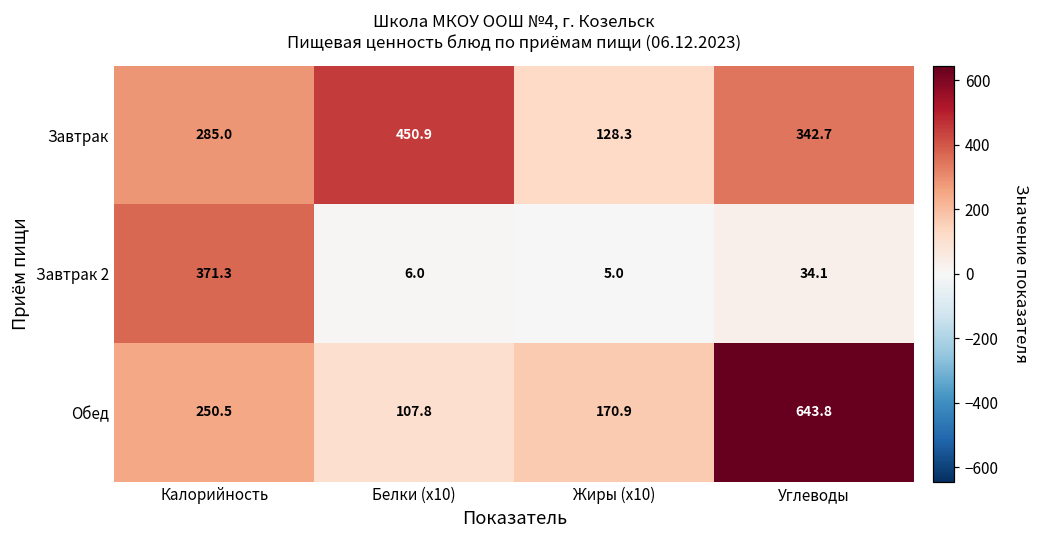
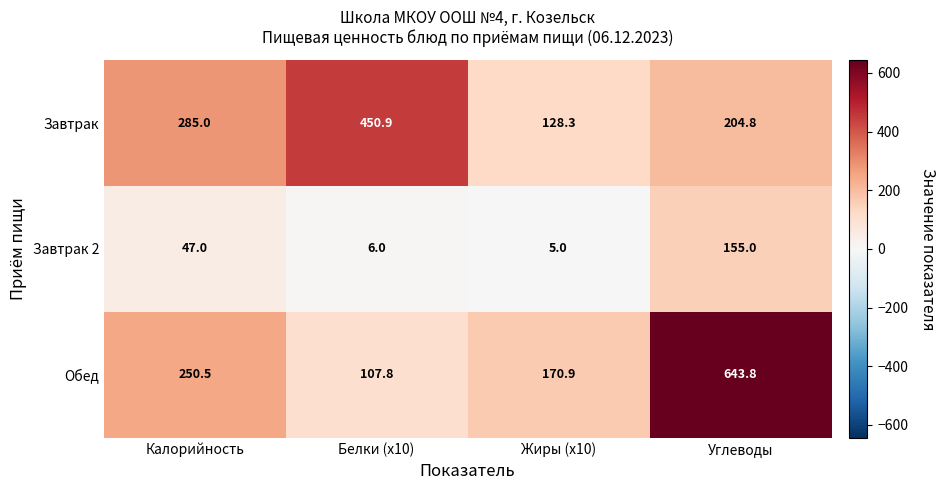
Завтрак, Углеводы: 342.7 -> 204.8
Завтрак 2, Калорийность: 371.3 -> 47.0
Завтрак 2, Углеводы: 34.1 -> 155.0
